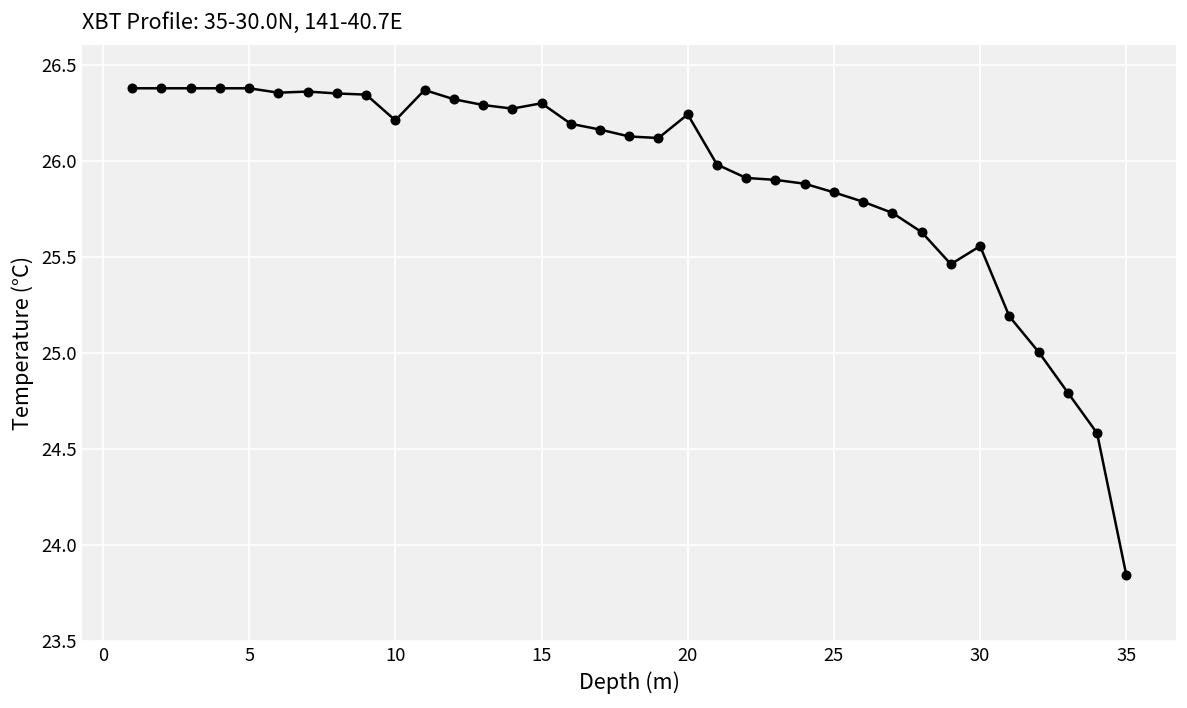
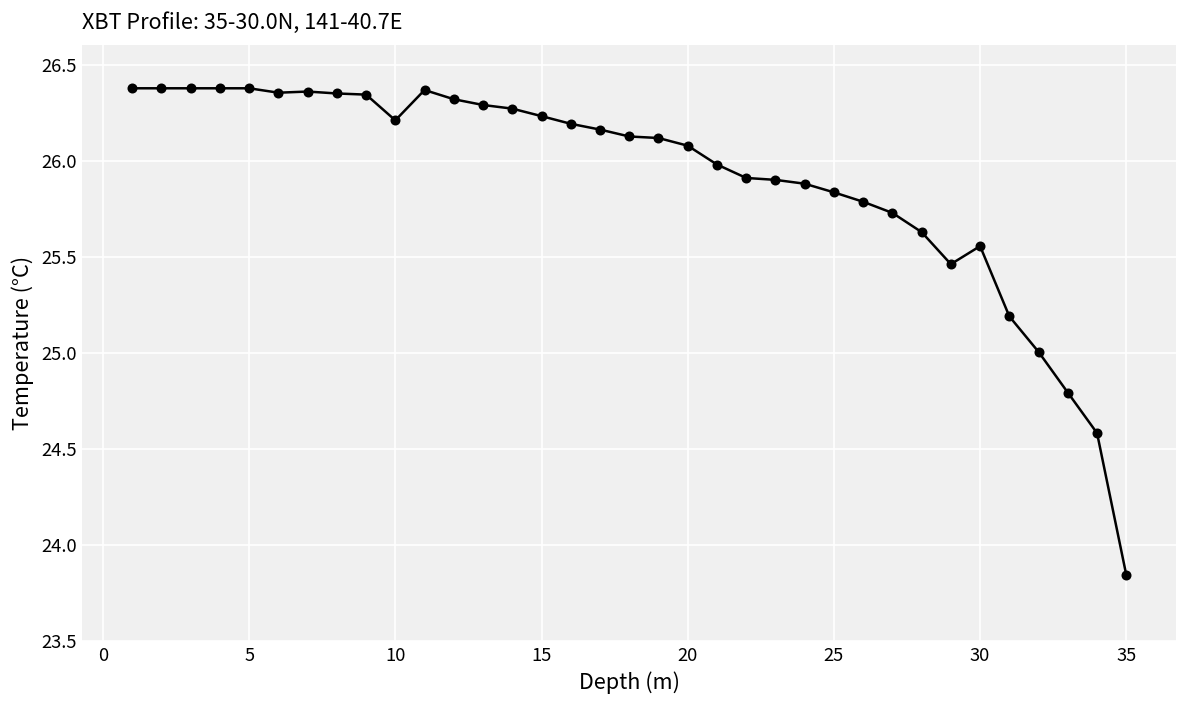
15: 26.30 -> 26.23
20: 26.24 -> 26.08
